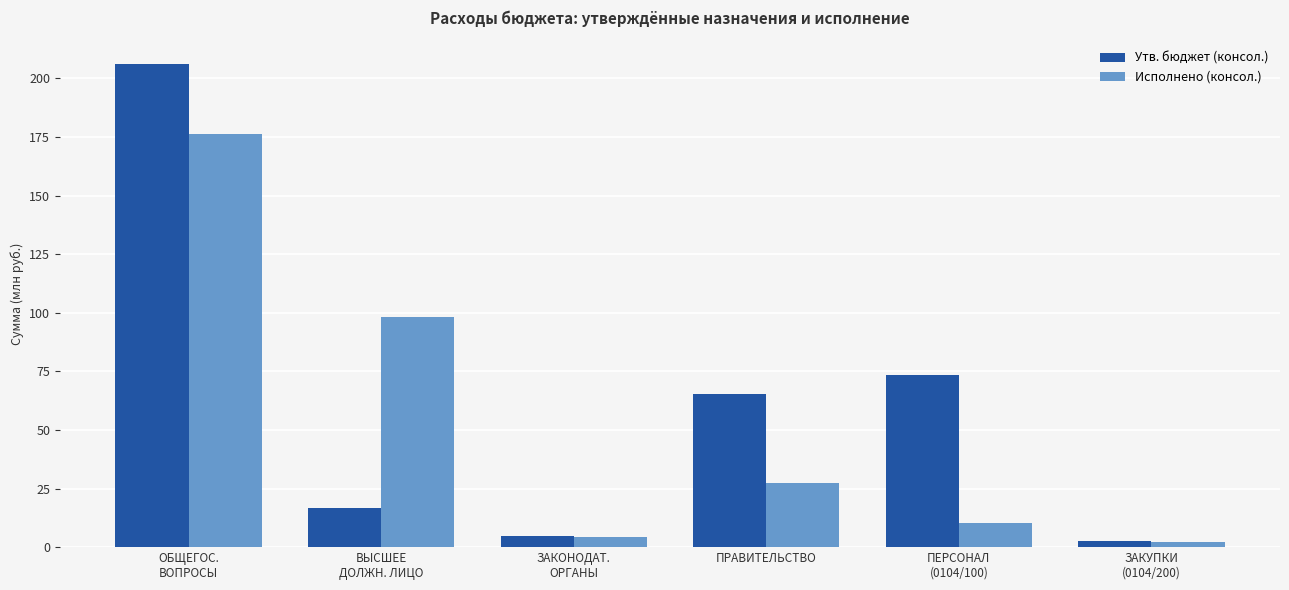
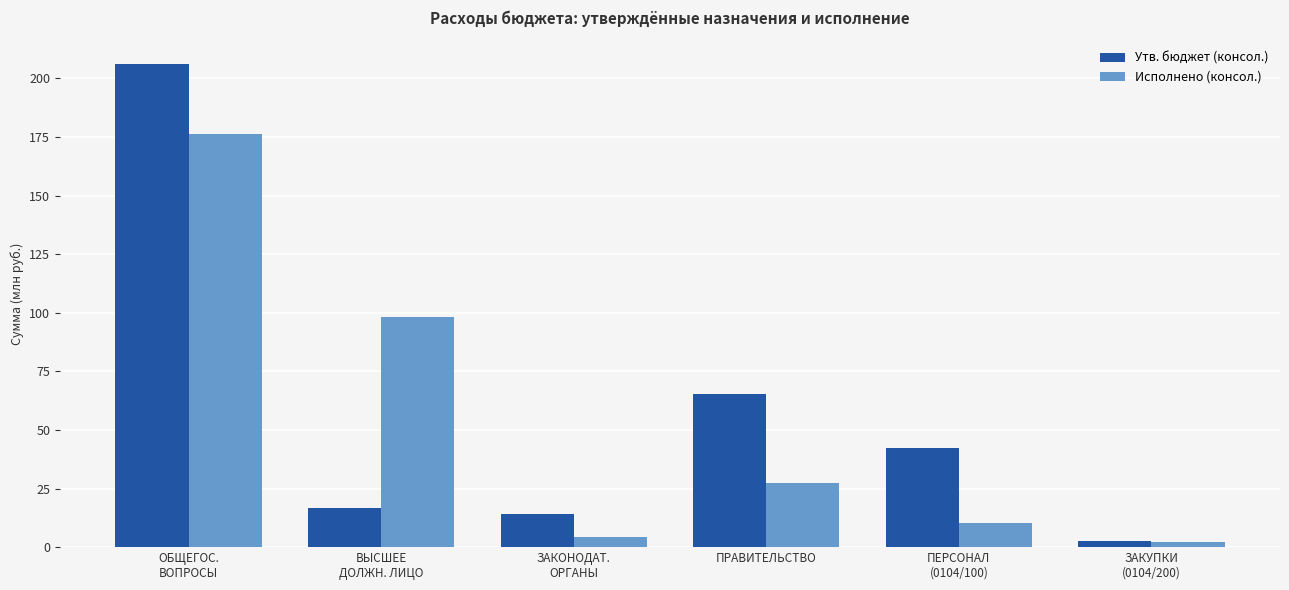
Утв. бюджет (консол.), ЗАКОНОДАТ. ОРГАНЫ: 5 -> 14
Утв. бюджет (консол.), ПЕРСОНАЛ (0104/100): 73 -> 42
